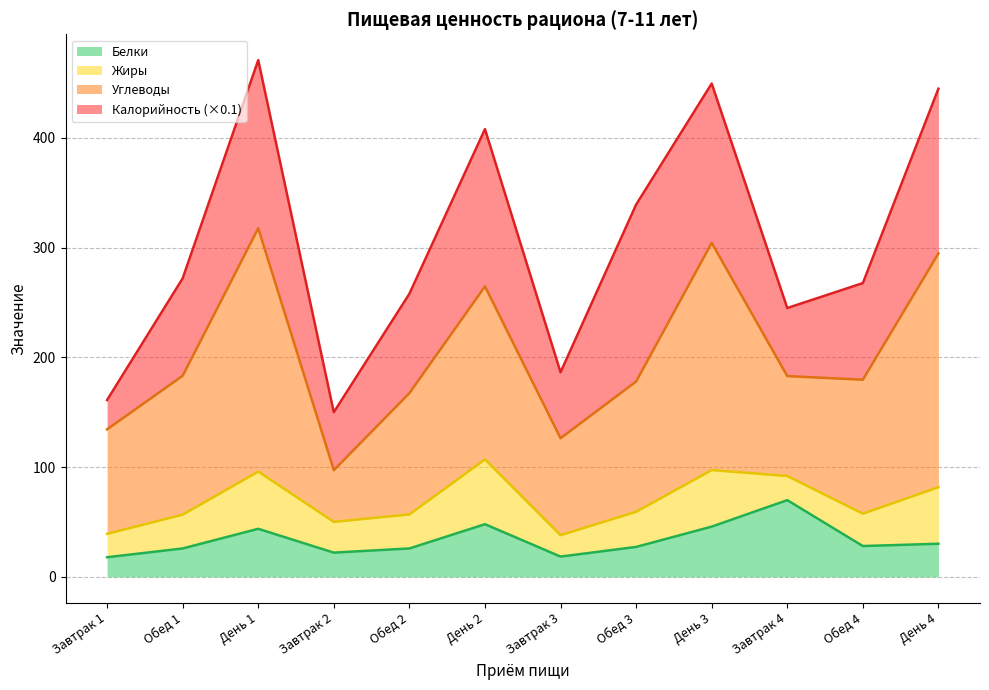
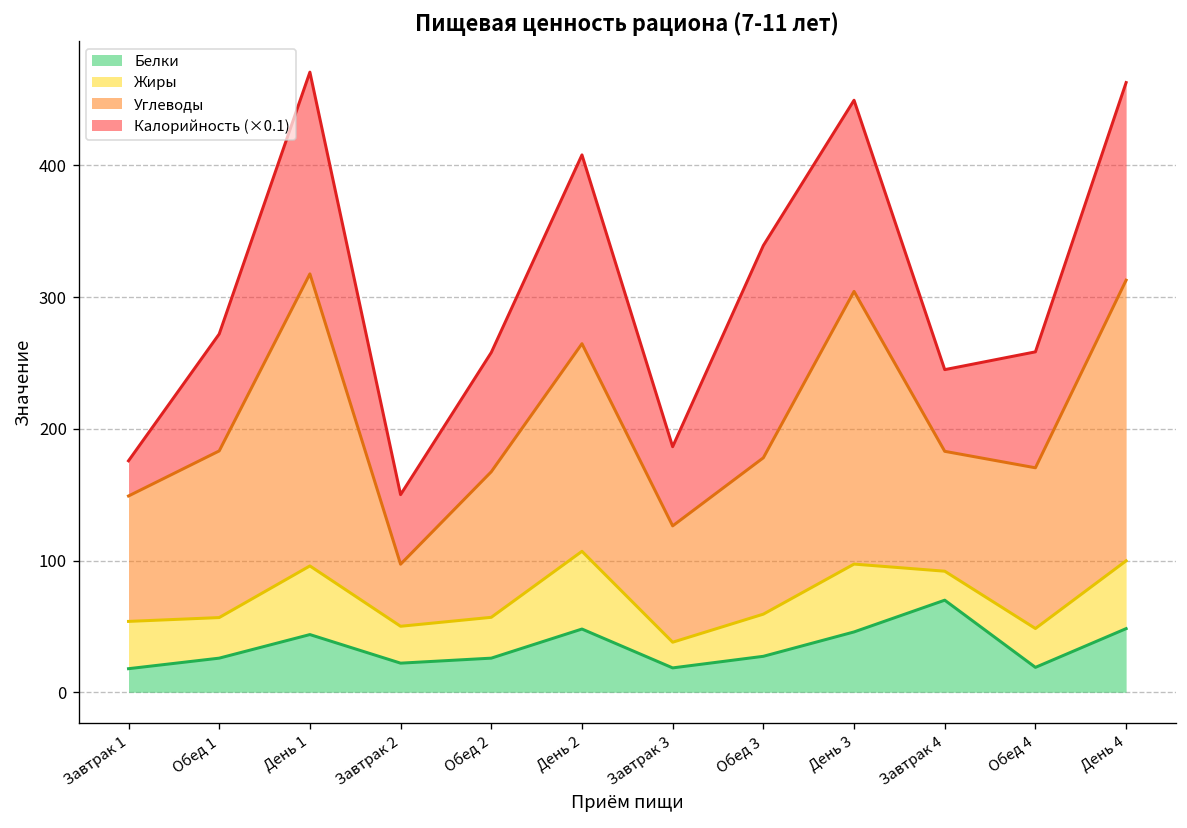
Жиры, Завтрак 1: 21 -> 36
Белки, Обед 4: 28 -> 19
Белки, День 4: 30 -> 48
